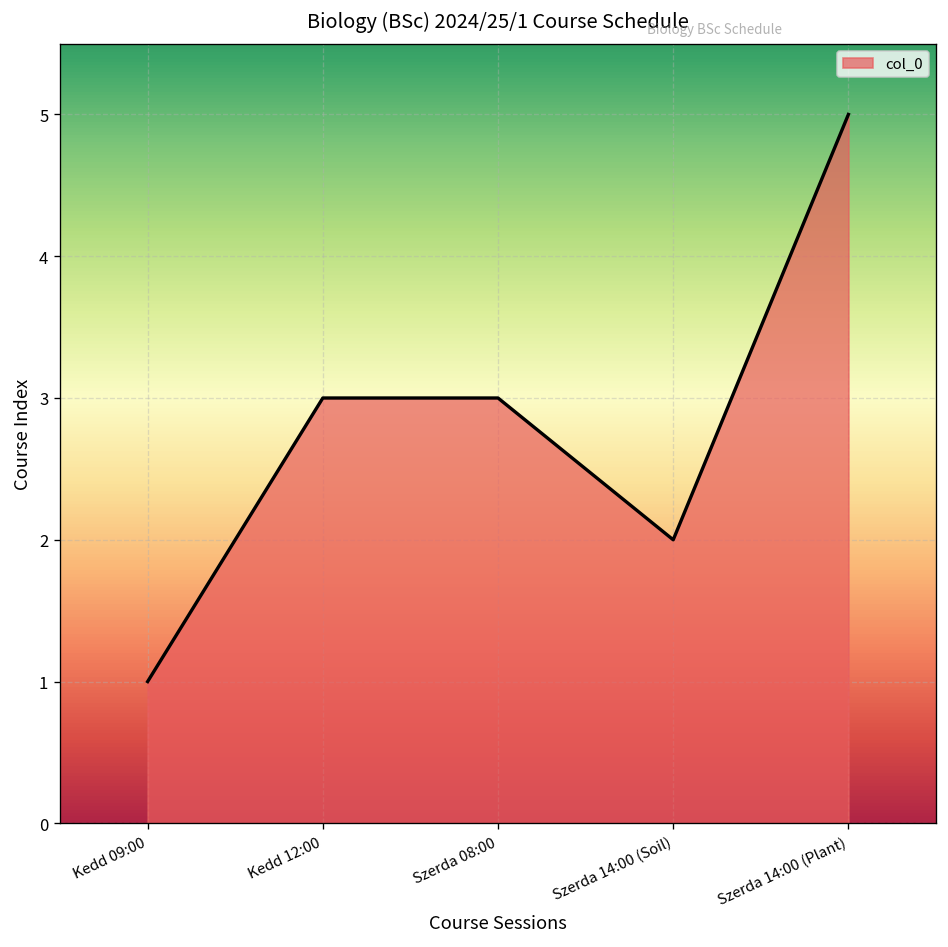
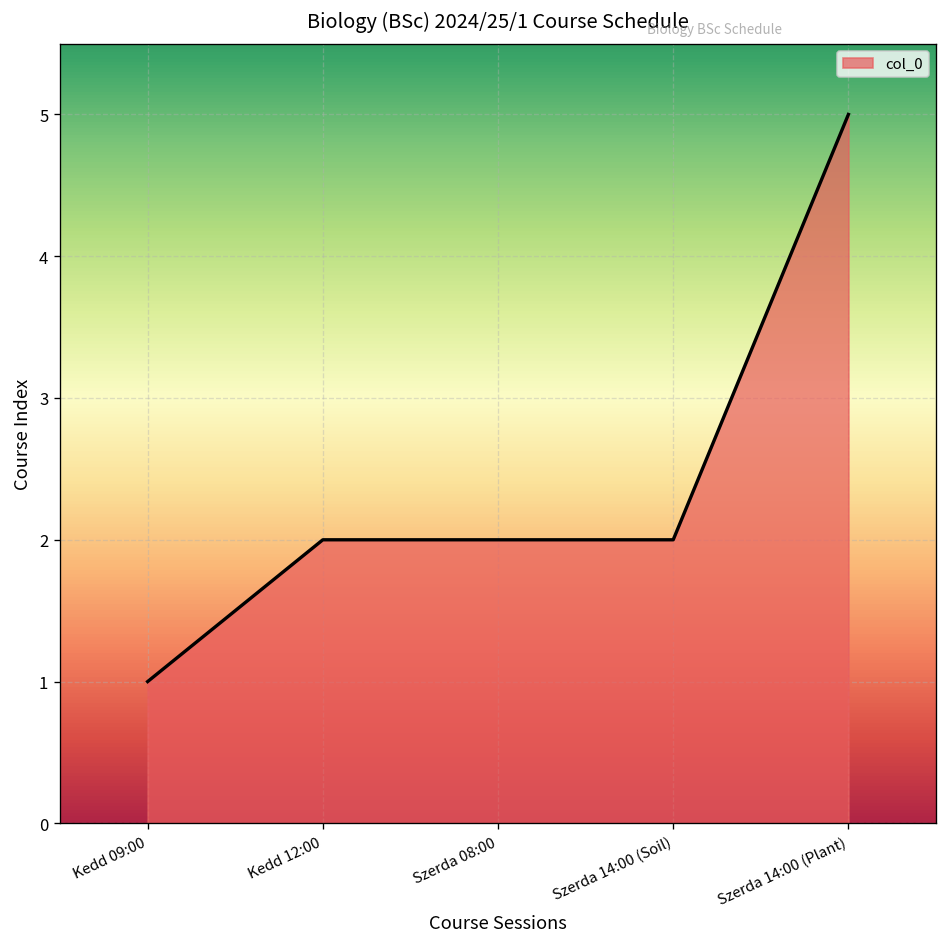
Kedd 12:00: 3 -> 2
Szerda 08:00: 3 -> 2
